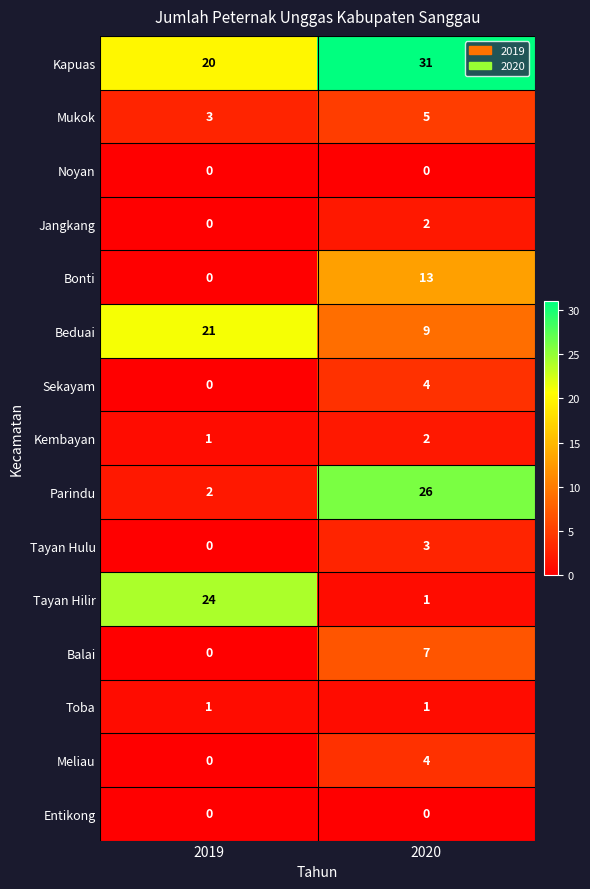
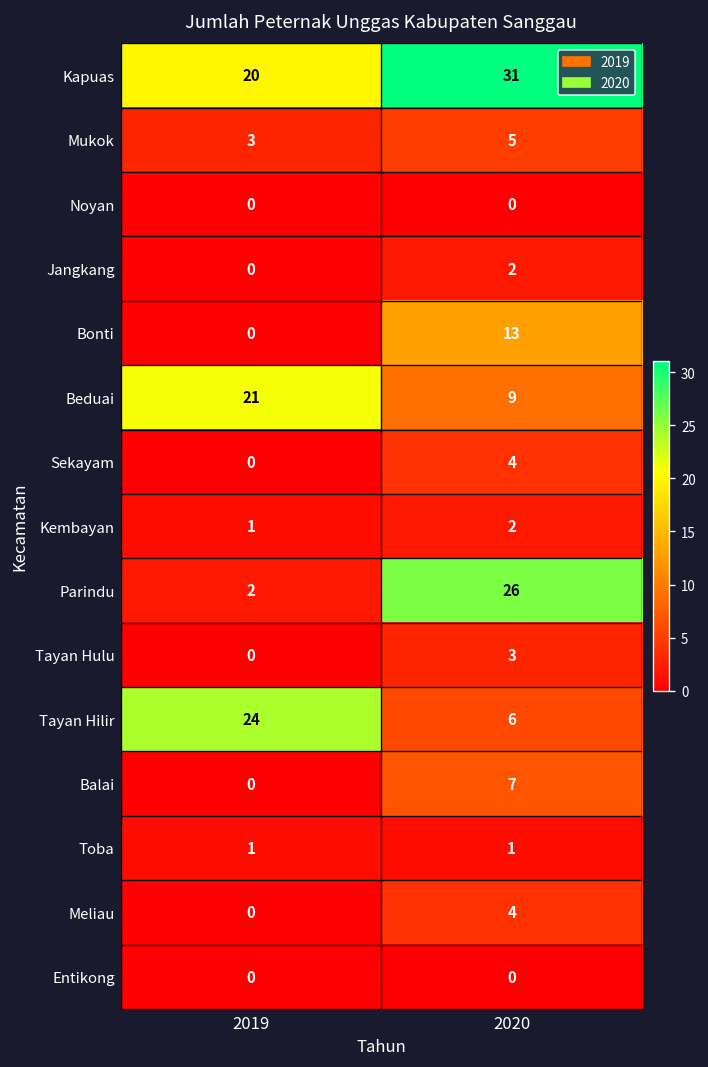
Tayan Hilir, 2020: 1 -> 6
